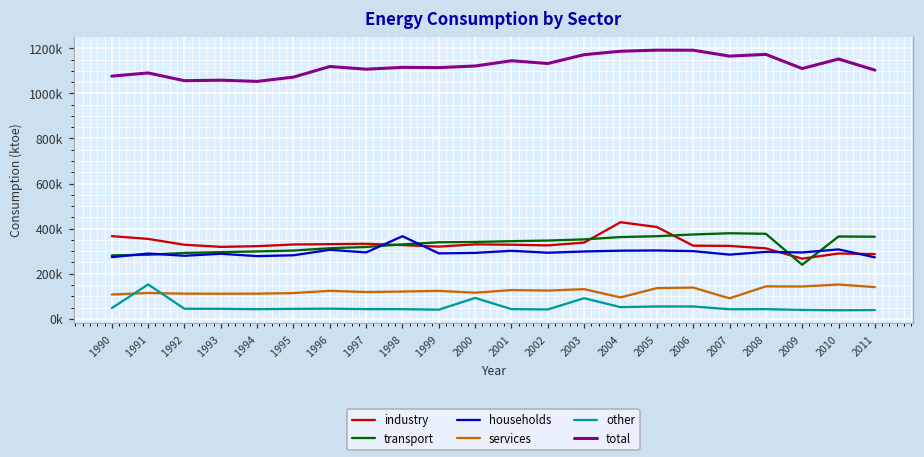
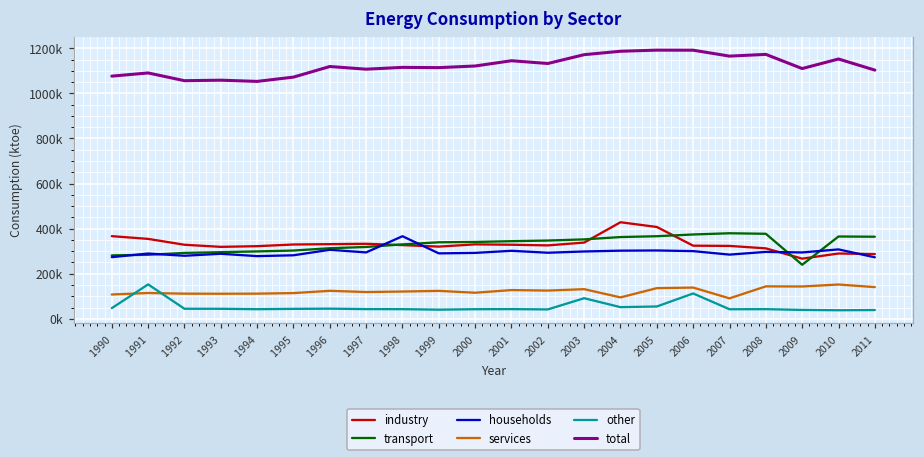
other, 2000: 90000 -> 40000
other, 2006: 50000 -> 110000
